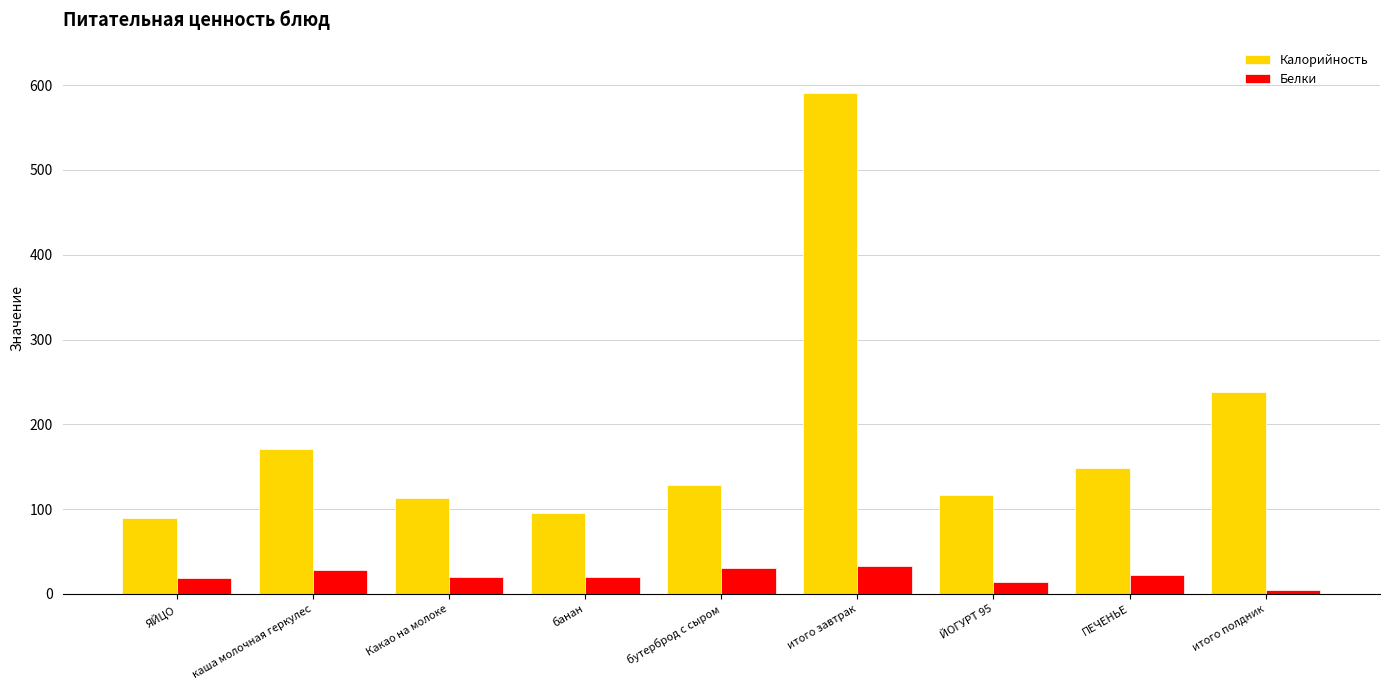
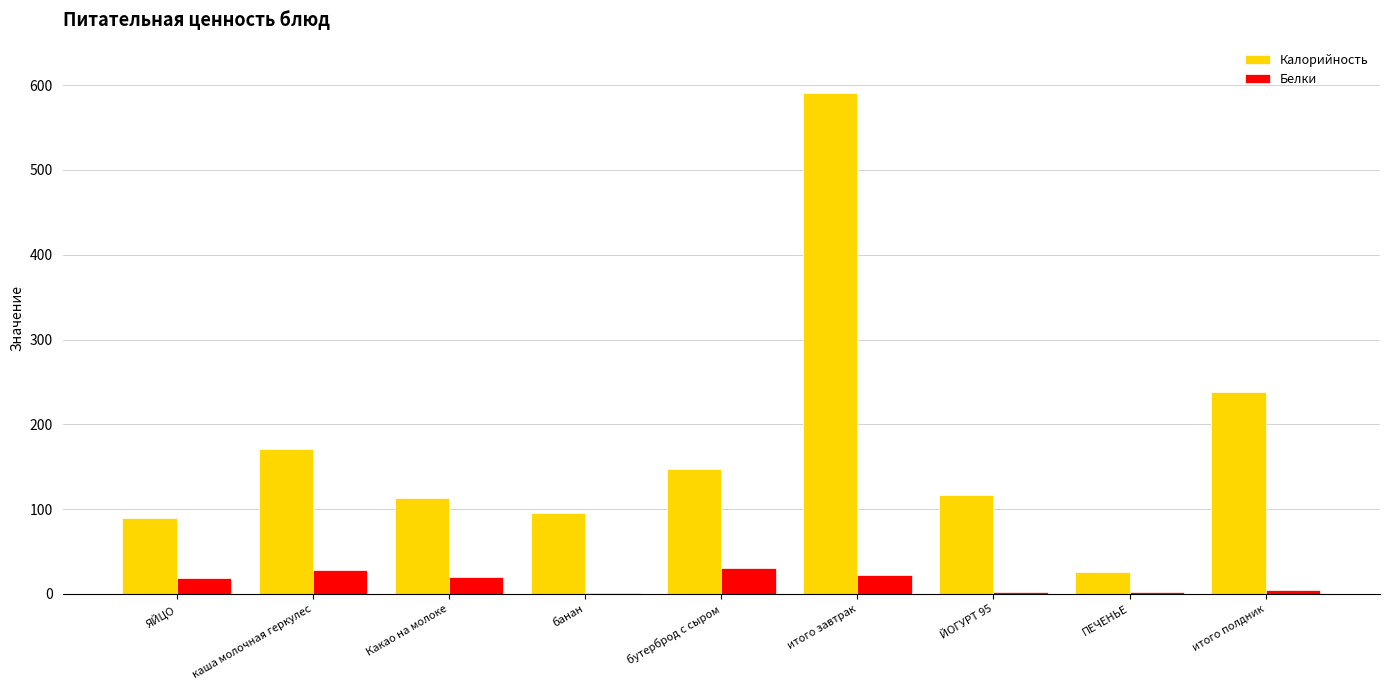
Белки, банан: 20 -> 0
Калорийность, бутерброд с сыром: 130 -> 150
Белки, итого завтрак: 30 -> 20
Белки, ЙОГУРТ 95: 10 -> 0
Калорийность, ПЕЧЕНЬЕ: 150 -> 30
Белки, ПЕЧЕНЬЕ: 20 -> 0
